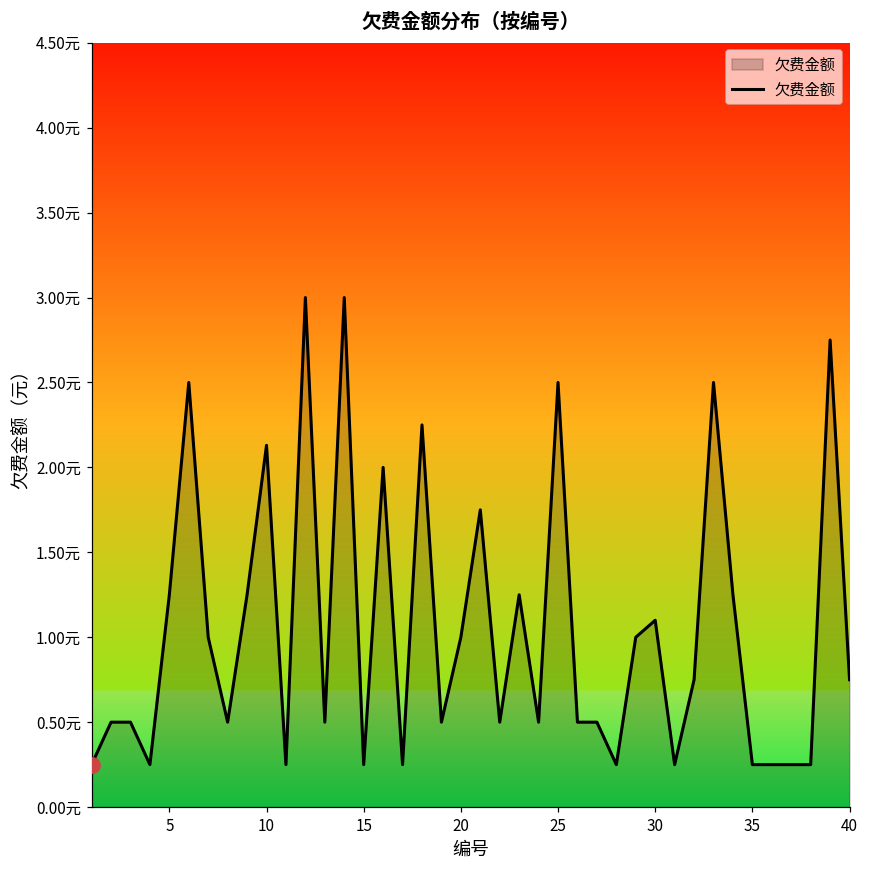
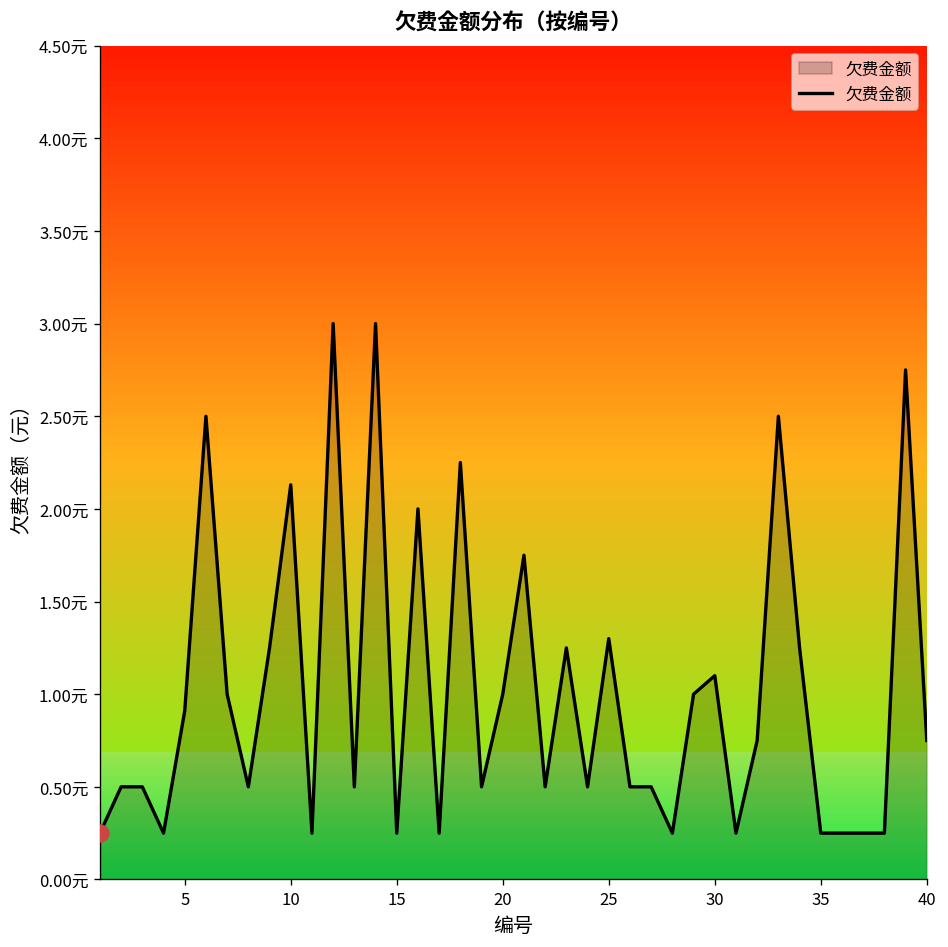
欠费金额, 5: 1.25元 -> 0.91元
欠费金额, 25: 2.5元 -> 1.3元
